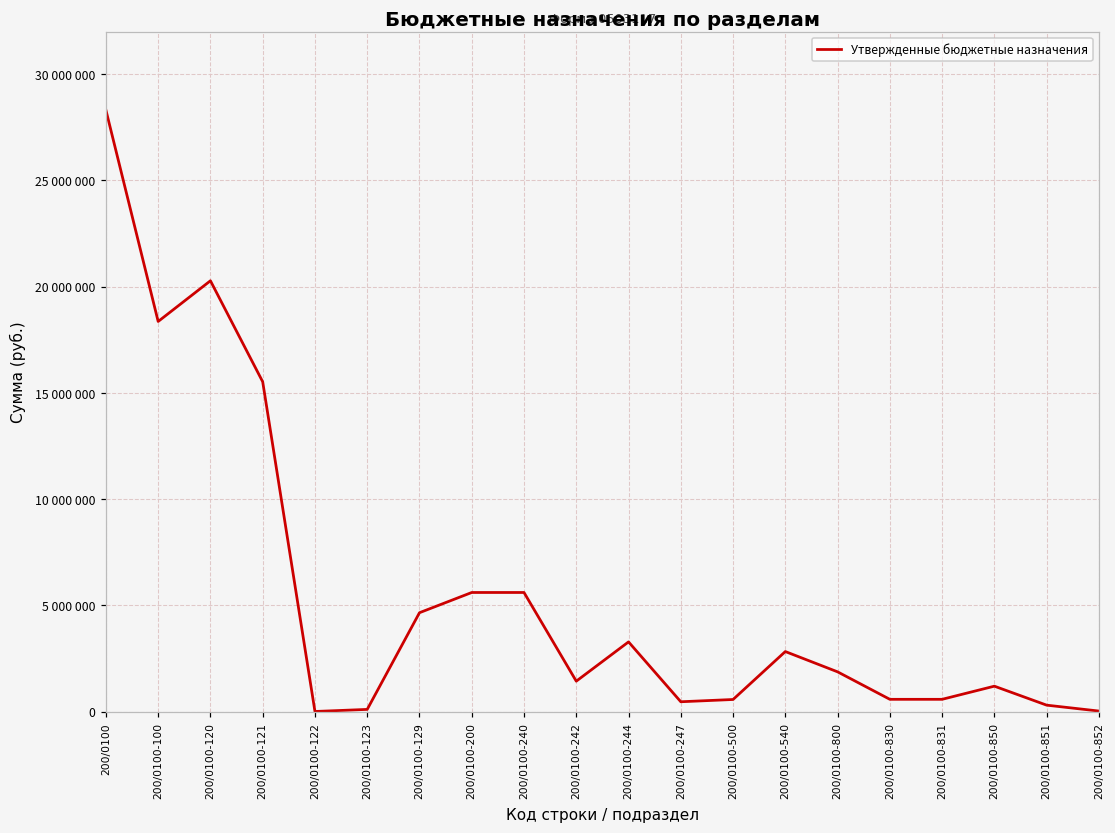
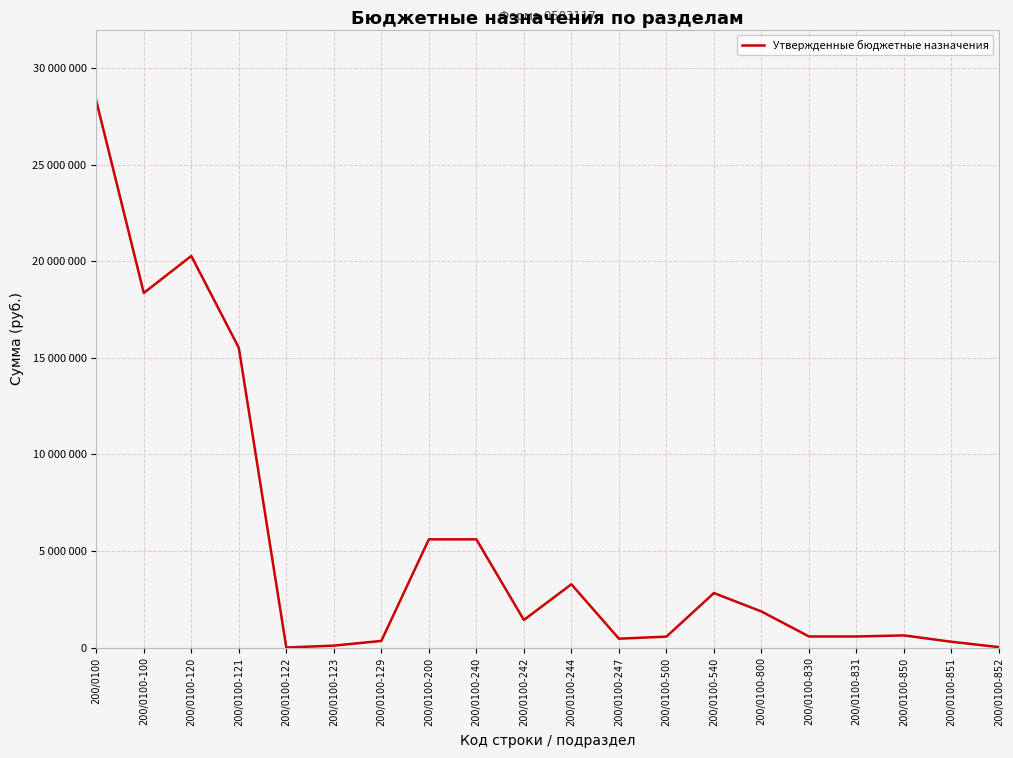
200/0100-129: 4700000 -> 300000
200/0100-850: 1200000 -> 600000
